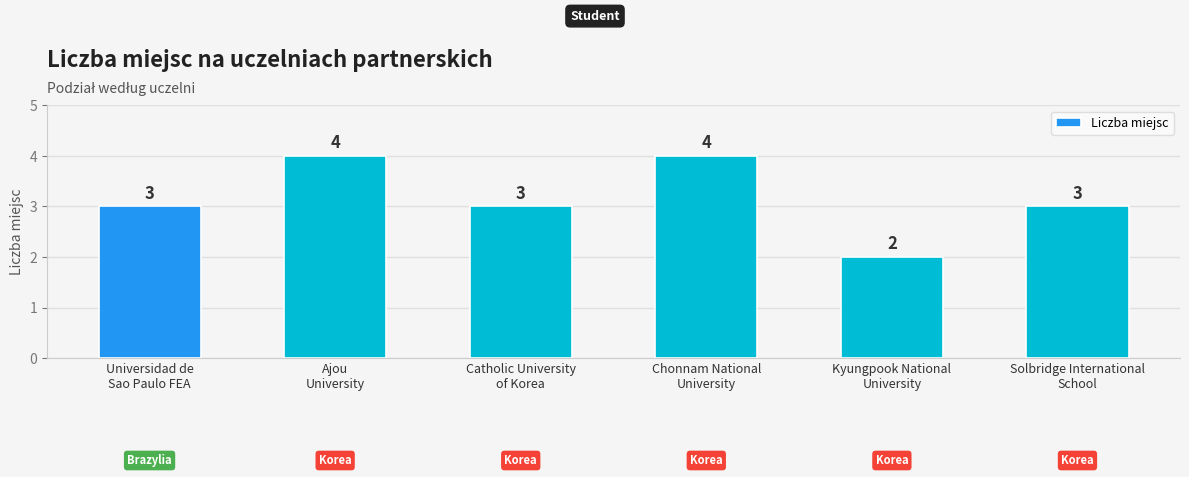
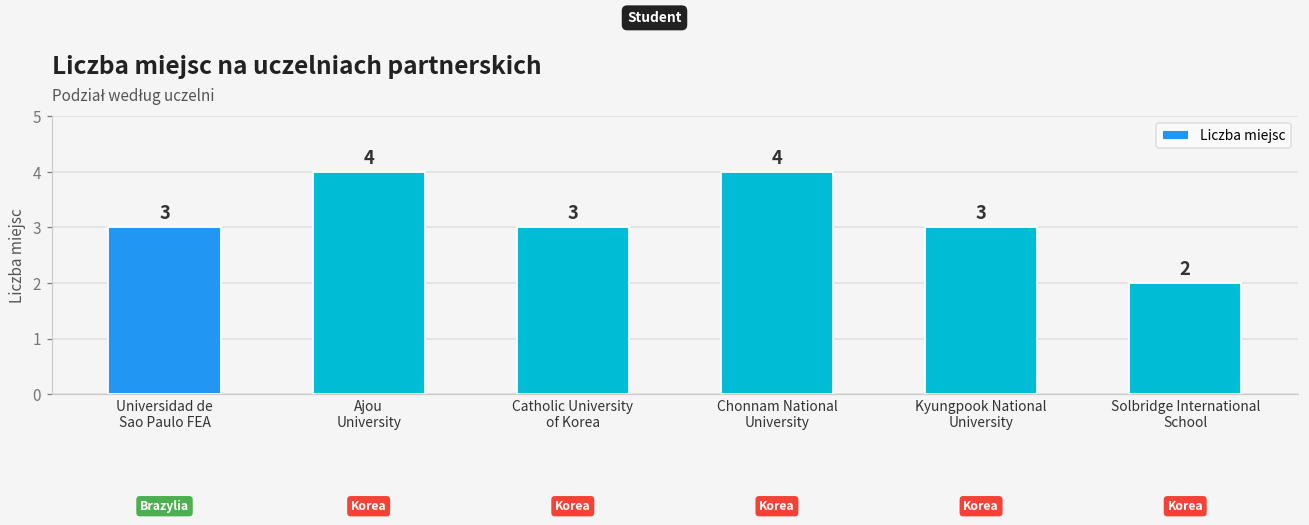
Kyungpook National University: 2 -> 3
Solbridge International School: 3 -> 2
